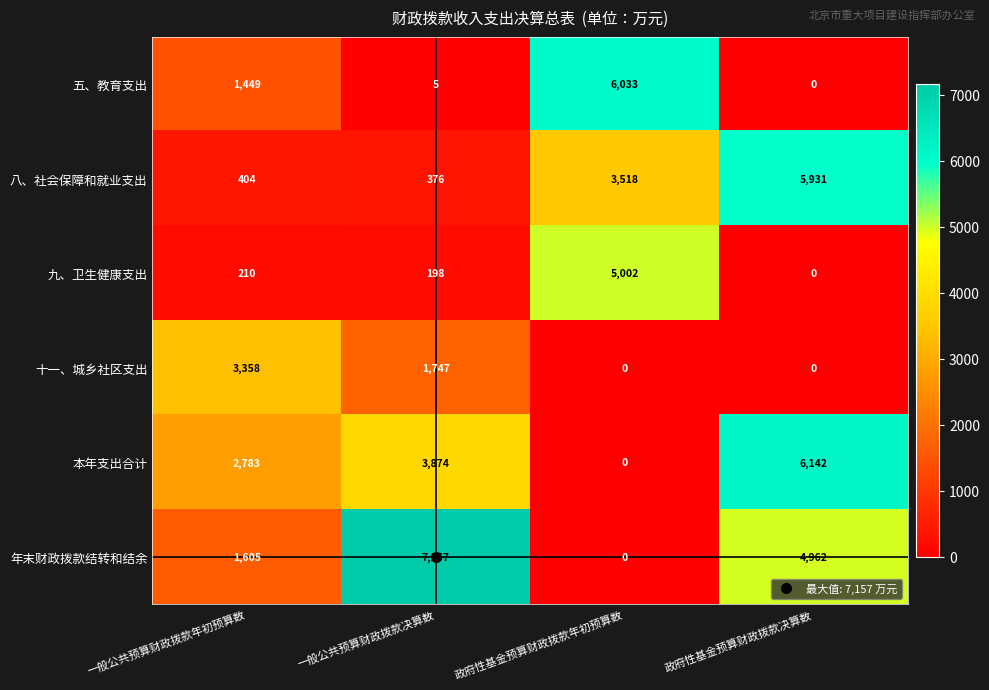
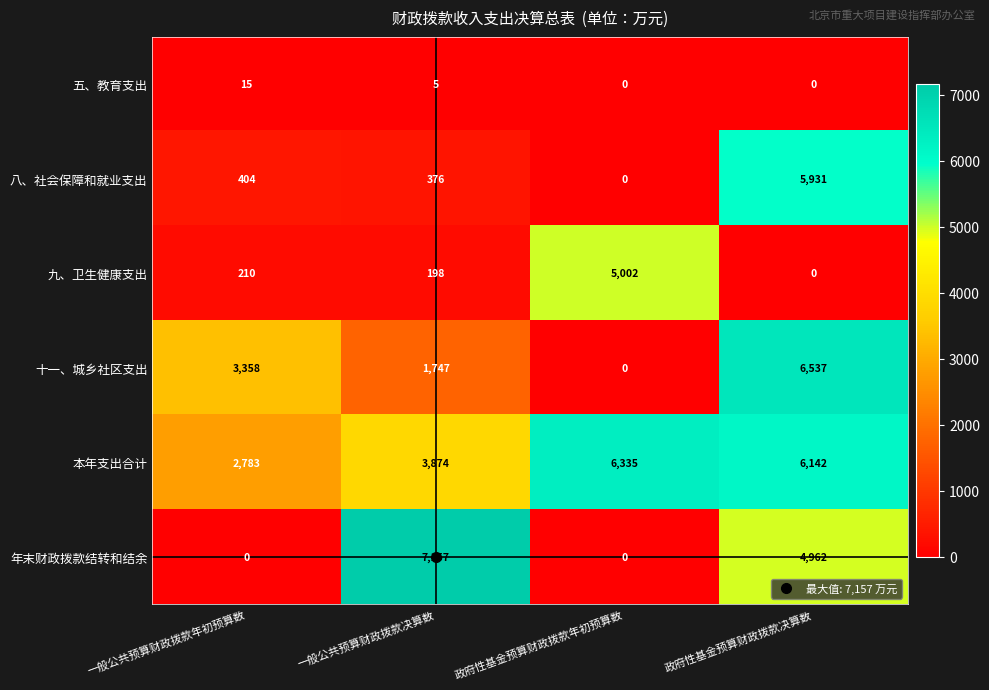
五、教育支出, 一般公共预算财政拨款年初预算数: 1,449 -> 15
五、教育支出, 政府性基金预算财政拨款年初预算数: 6,033 -> 0
八、社会保障和就业支出, 政府性基金预算财政拨款年初预算数: 3,518 -> 0
十一、城乡社区支出, 政府性基金预算财政拨款决算数: 0 -> 6,537
本年支出合计, 政府性基金预算财政拨款年初预算数: 0 -> 6,335
年末财政拨款结转和结余, 一般公共预算财政拨款年初预算数: 1,605 -> 0
